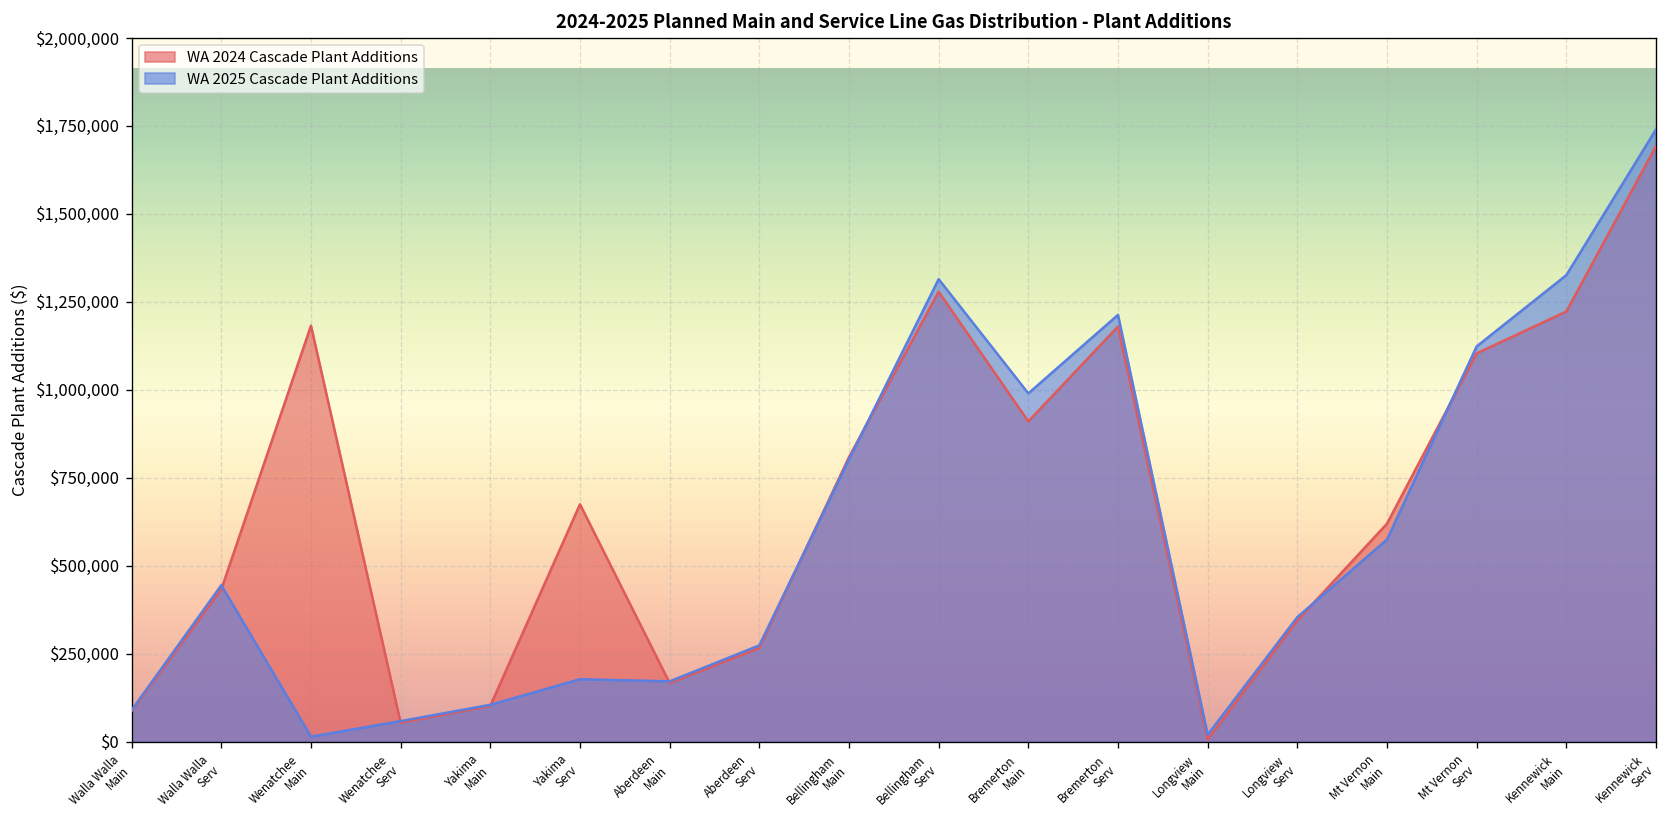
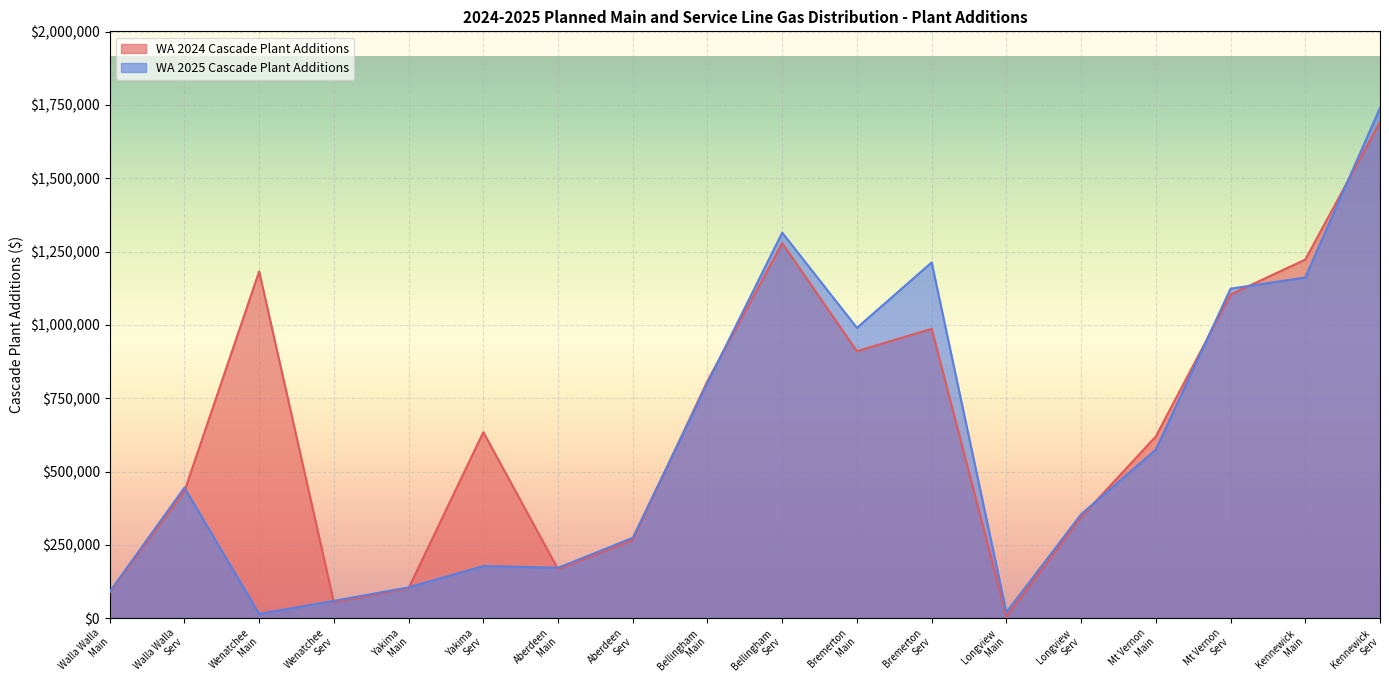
WA 2024 Cascade Plant Additions, Yakima Serv: $670,000 -> $630,000
WA 2024 Cascade Plant Additions, Bremerton Serv: $1,180,000 -> $990,000
WA 2025 Cascade Plant Additions, Kennewick Main: $1,330,000 -> $1,160,000
